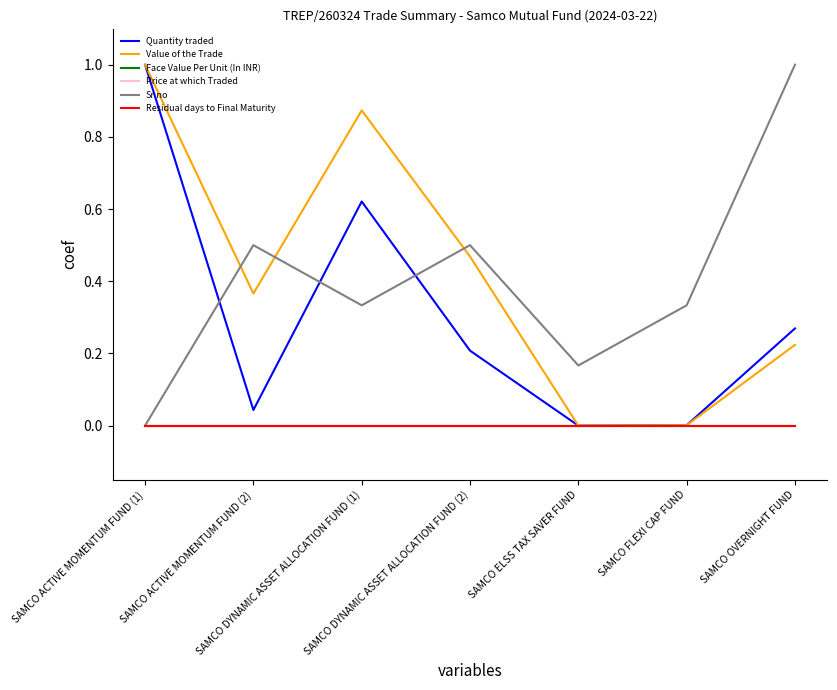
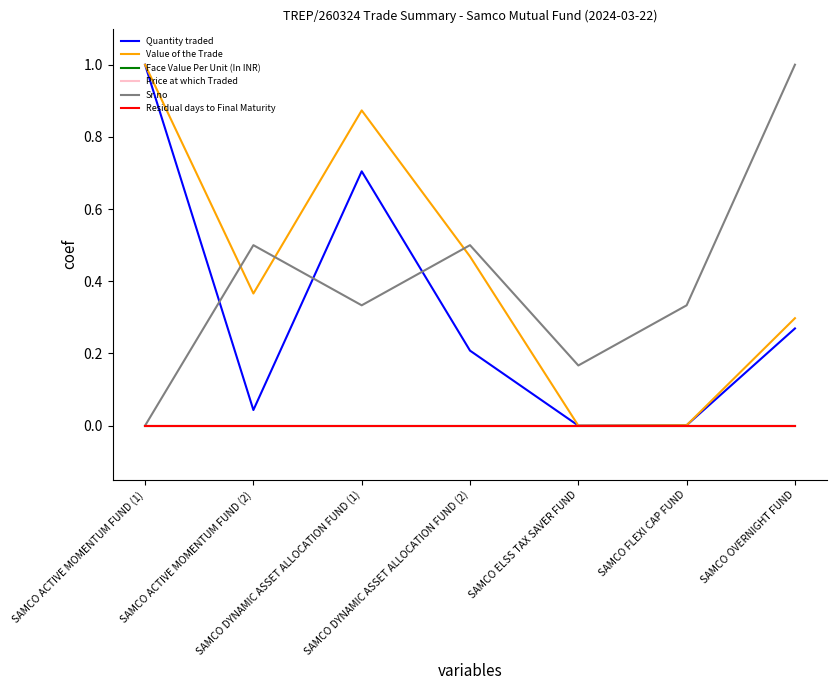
Quantity traded, SAMCO DYNAMIC ASSET ALLOCATION FUND (1): 0.62 -> 0.70
Value of the Trade, SAMCO OVERNIGHT FUND: 0.22 -> 0.30
